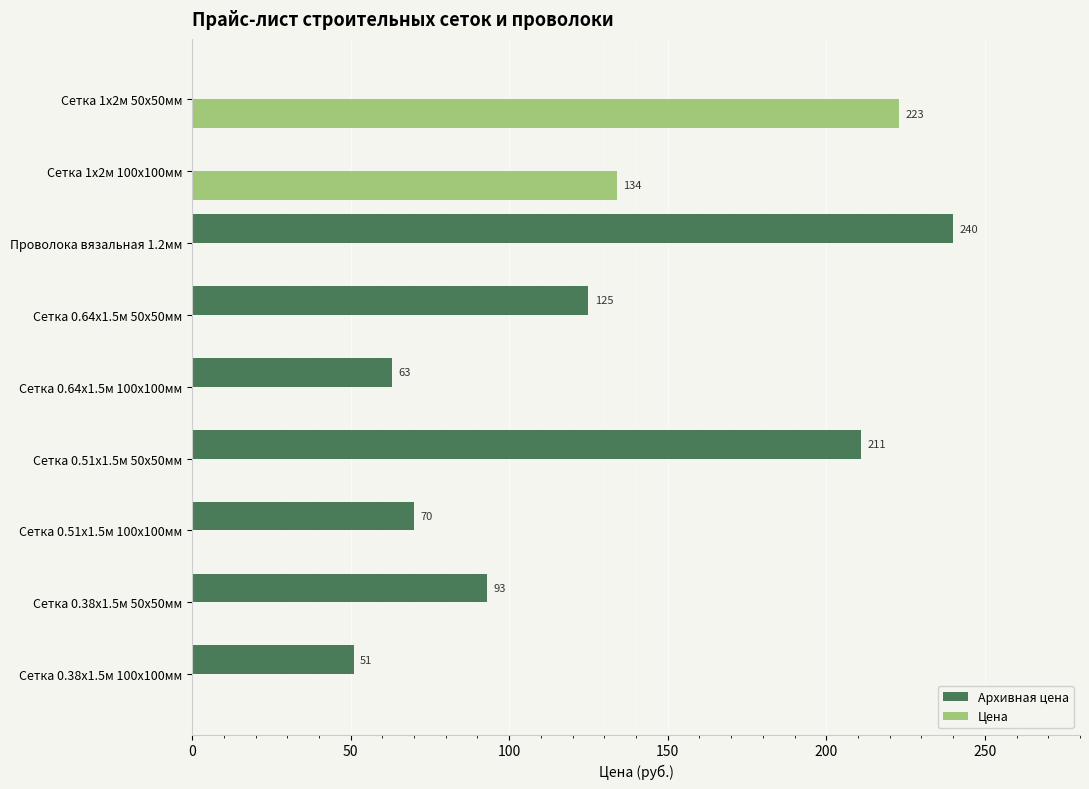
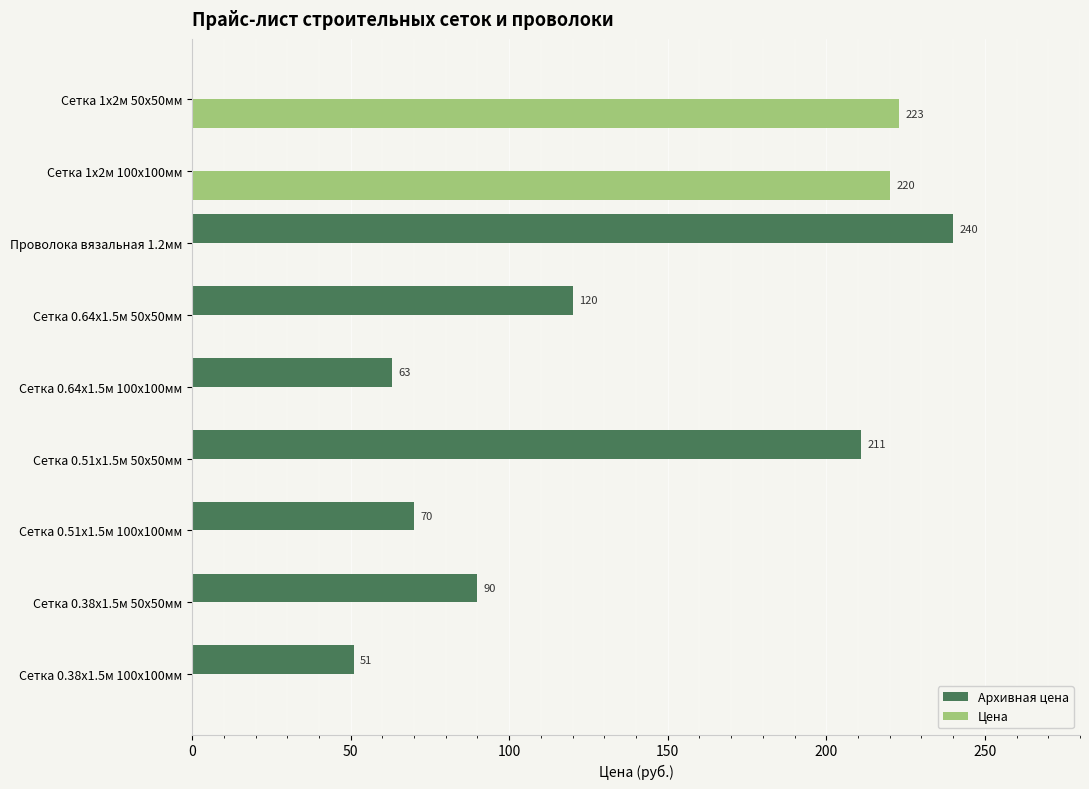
Цена, Сетка 1х2м 100х100мм: 134 -> 220
Архивная цена, Сетка 0.64х1.5м 50х50мм: 125 -> 120
Архивная цена, Сетка 0.38х1.5м 50х50мм: 93 -> 90
